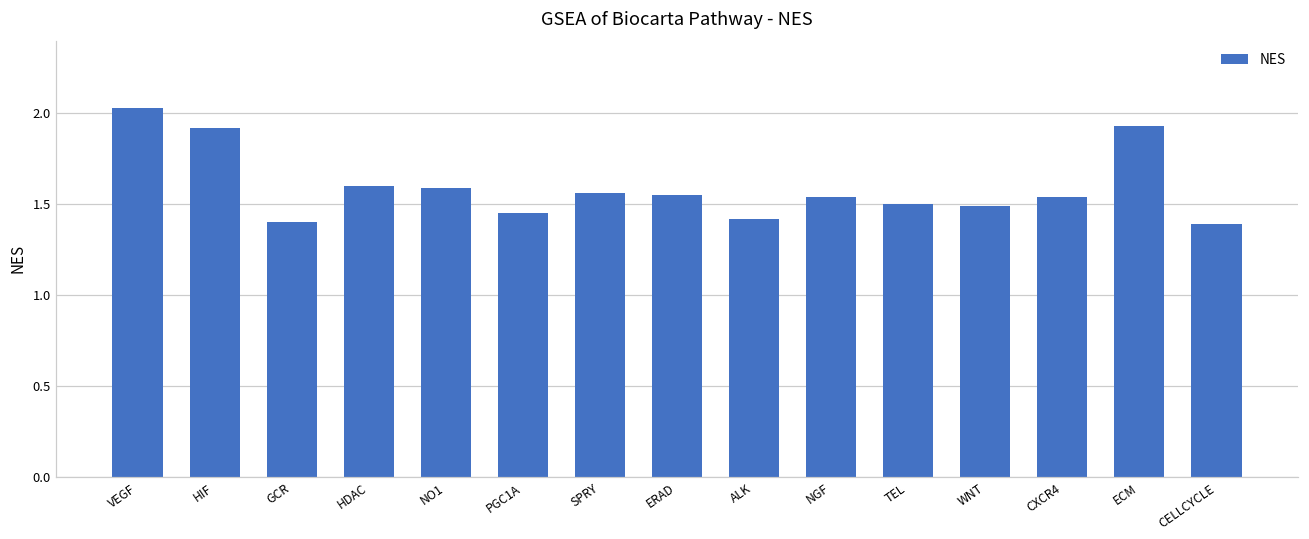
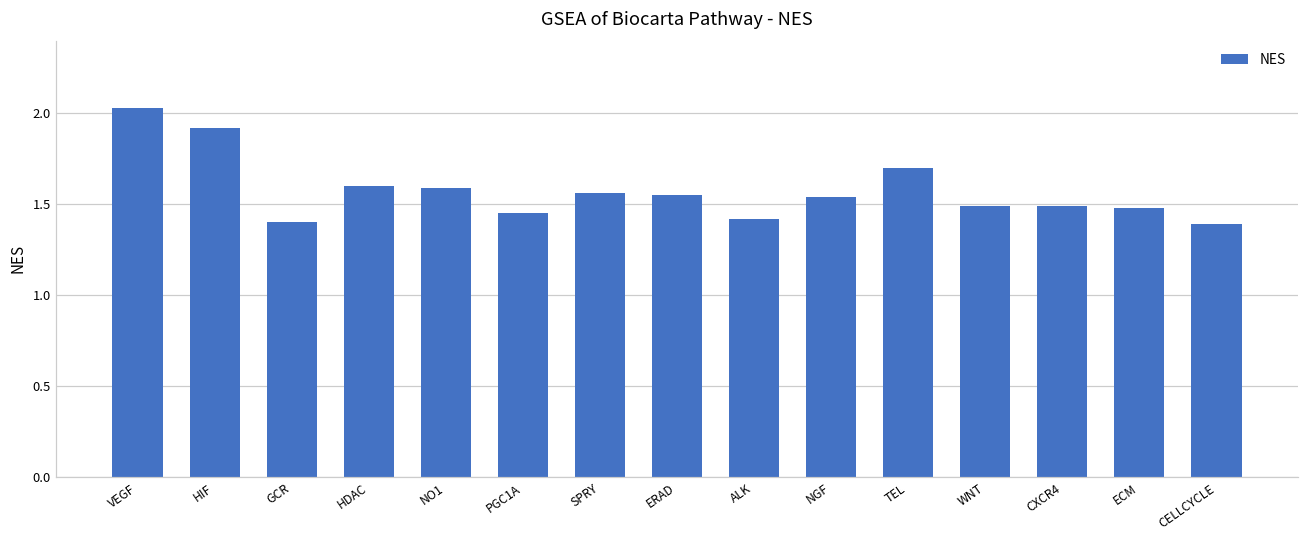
TEL: 1.5 -> 1.7
CXCR4: 1.54 -> 1.49
ECM: 1.93 -> 1.48
